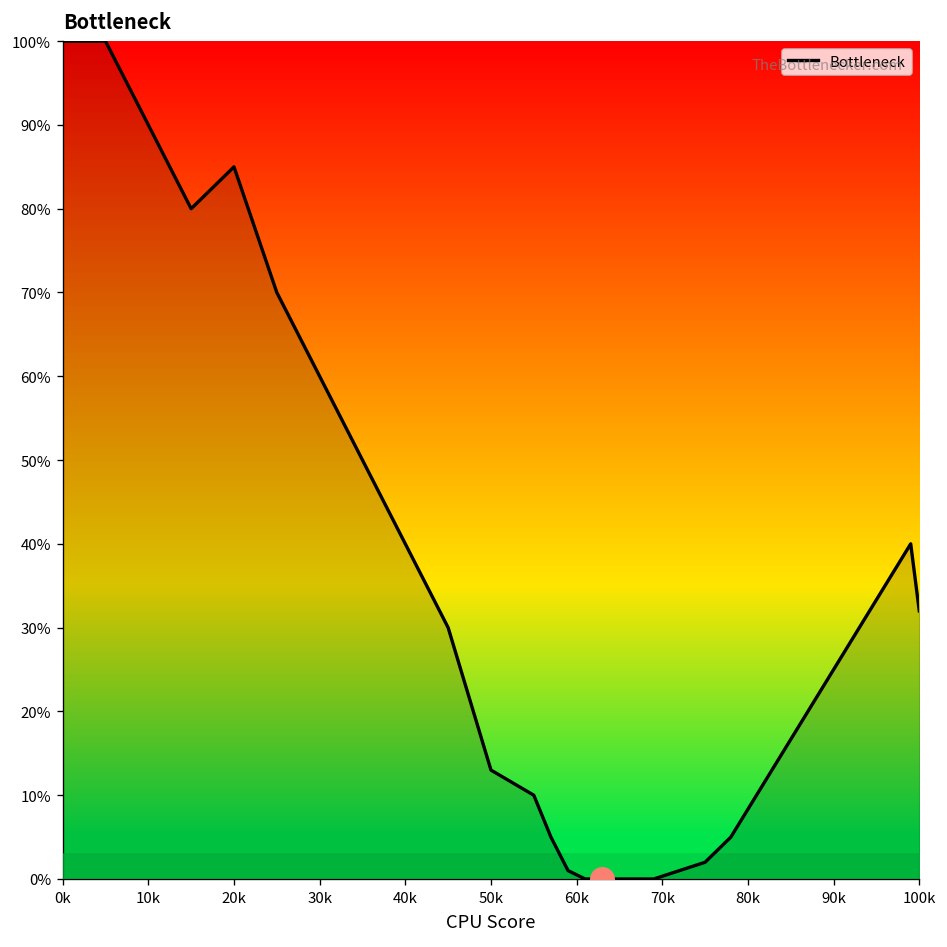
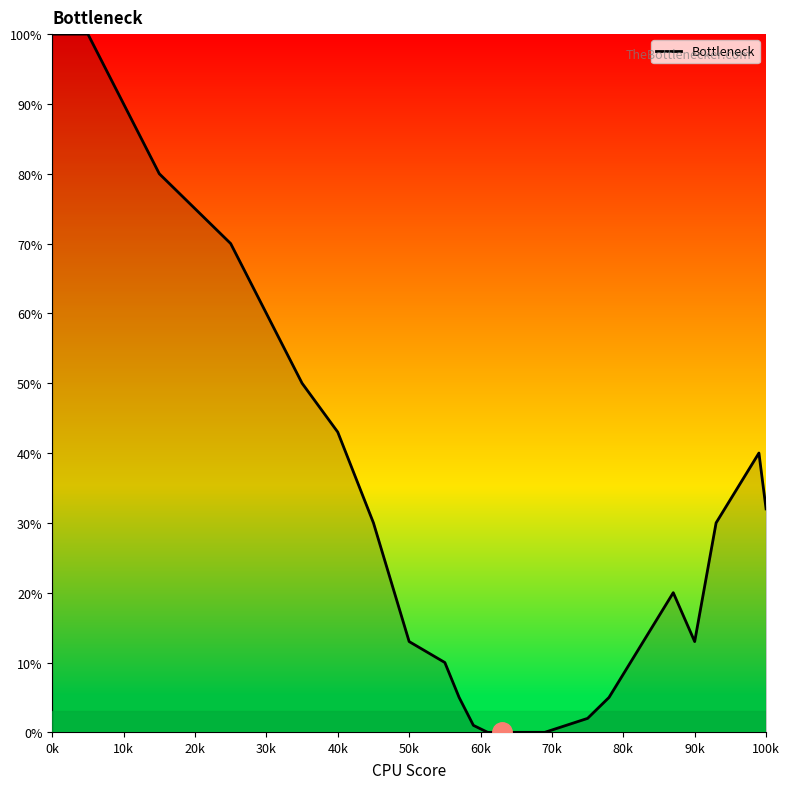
Bottleneck, 20k: 85% -> 75%
Bottleneck, 40k: 40% -> 43%
Bottleneck, 90k: 25% -> 13%
